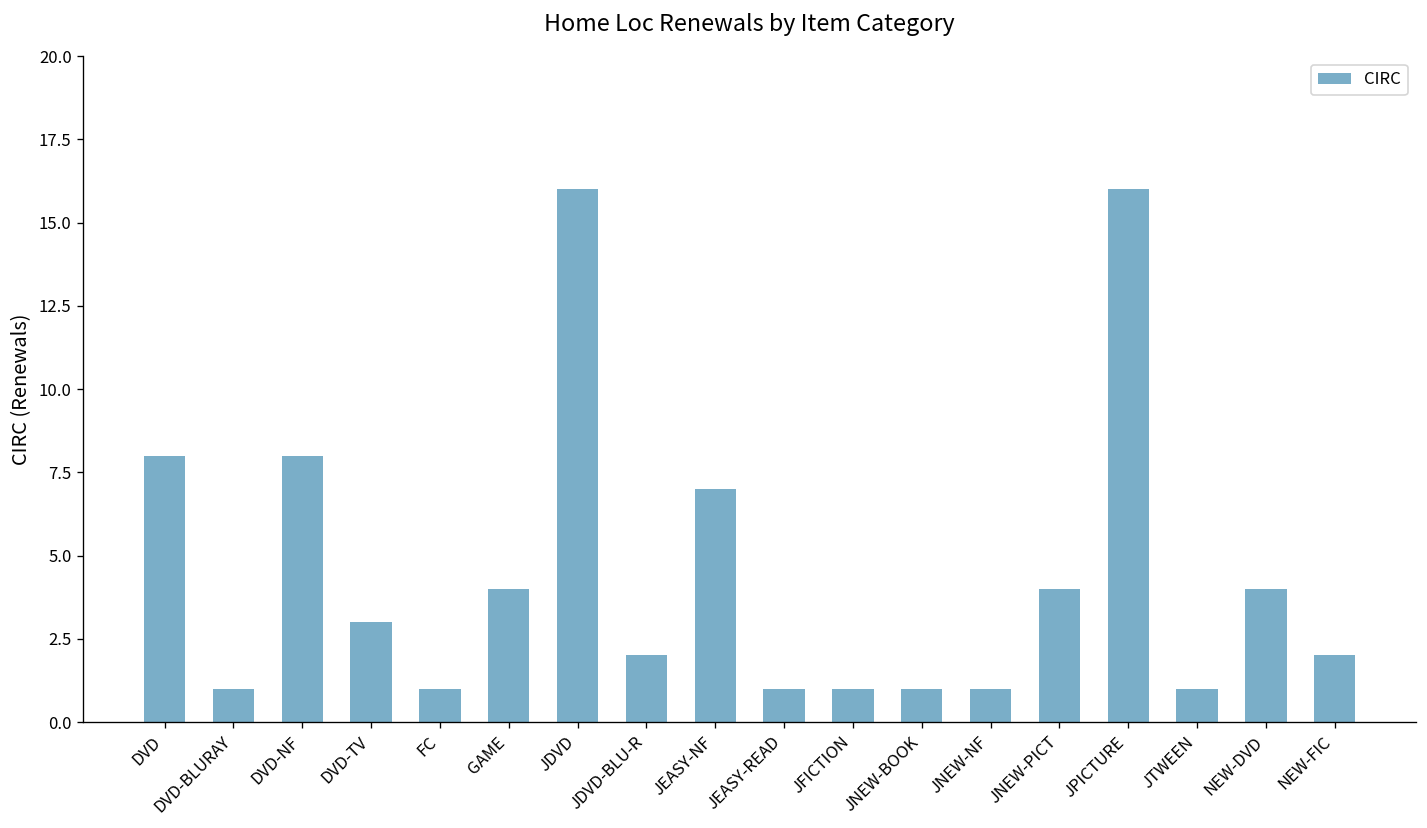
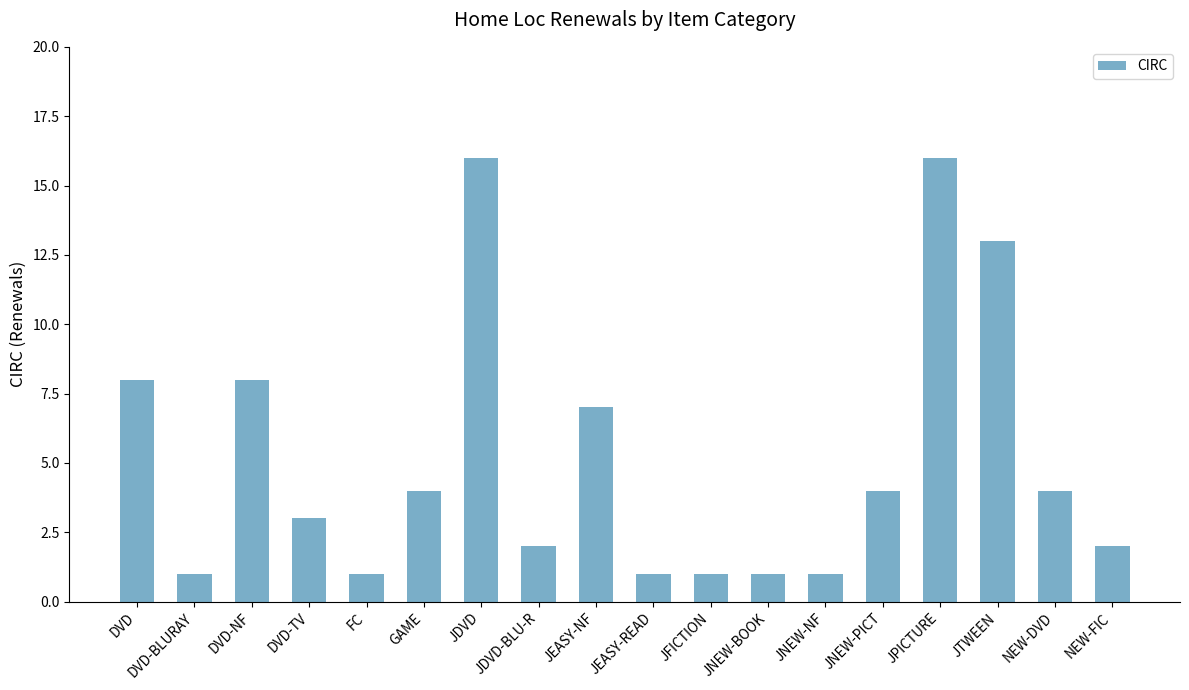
JTWEEN: 1 -> 13
